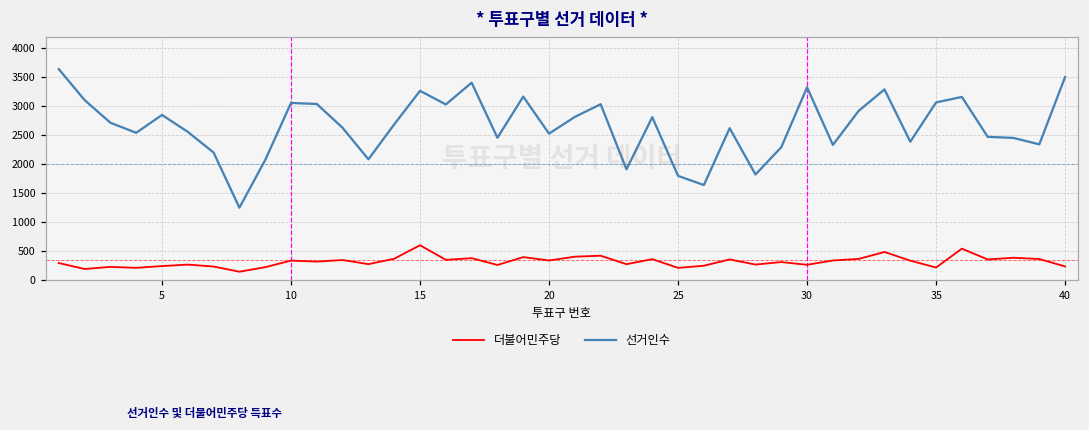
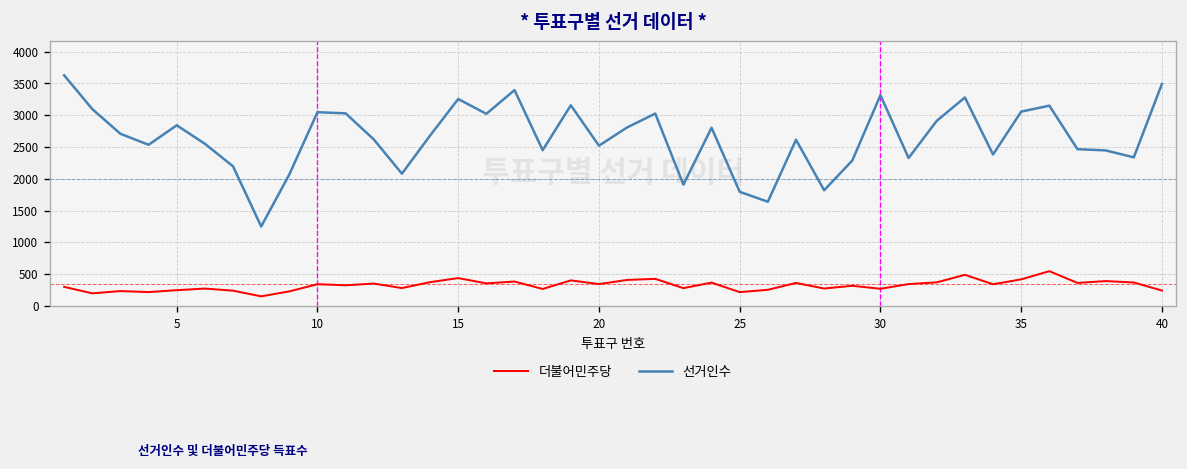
더불어민주당, 15: 600 -> 400
더불어민주당, 35: 200 -> 400
